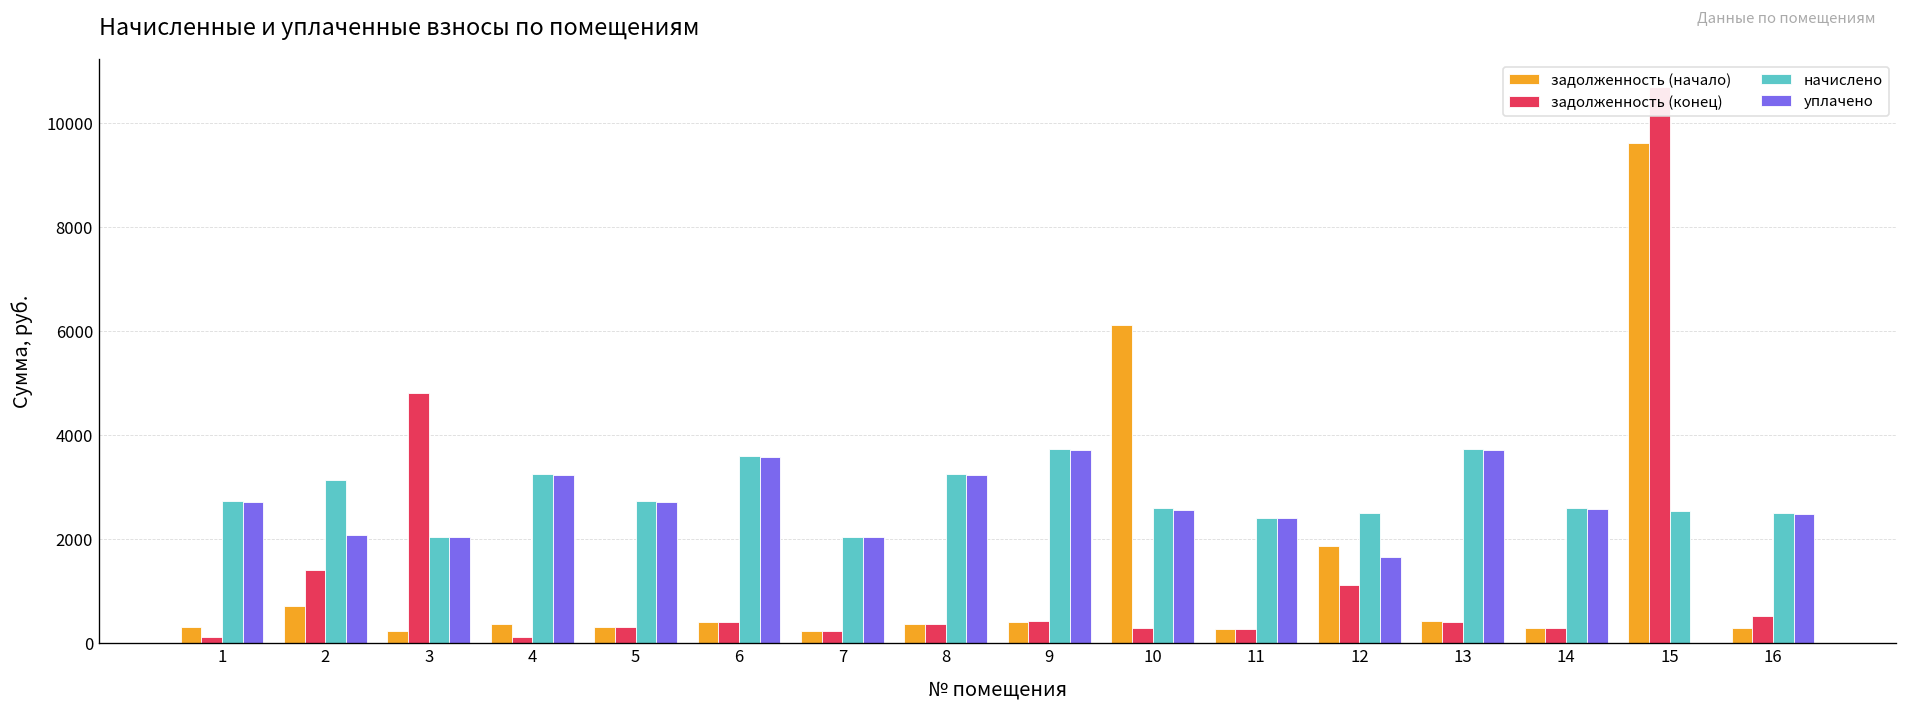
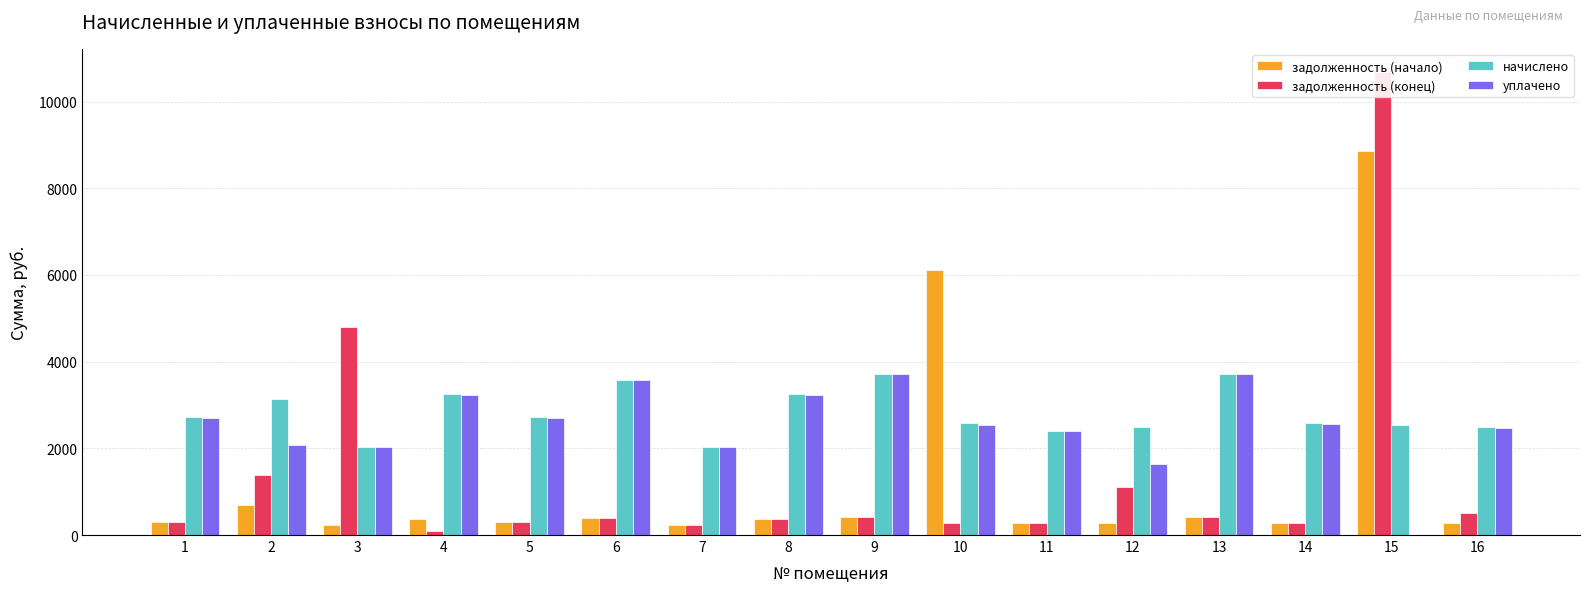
задолженность (конец), 1: 100 -> 300
задолженность (начало), 12: 1900 -> 300
задолженность (начало), 15: 9600 -> 8900
